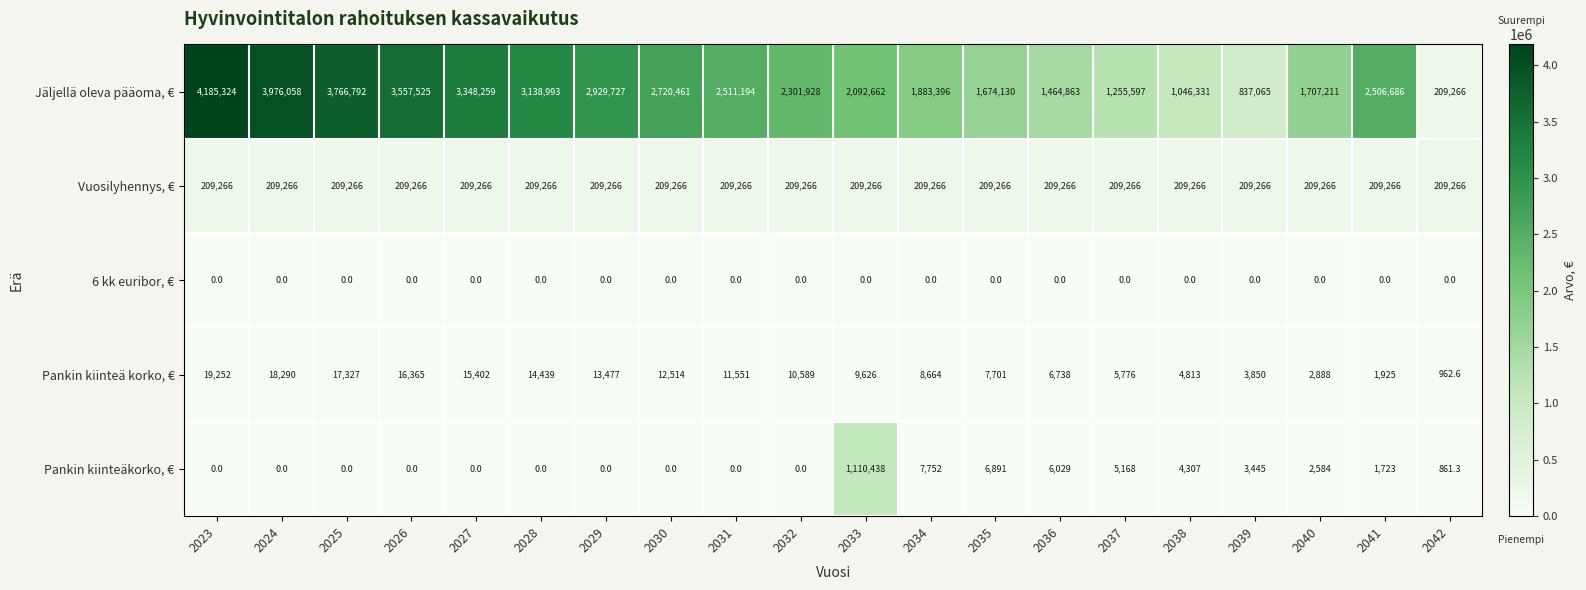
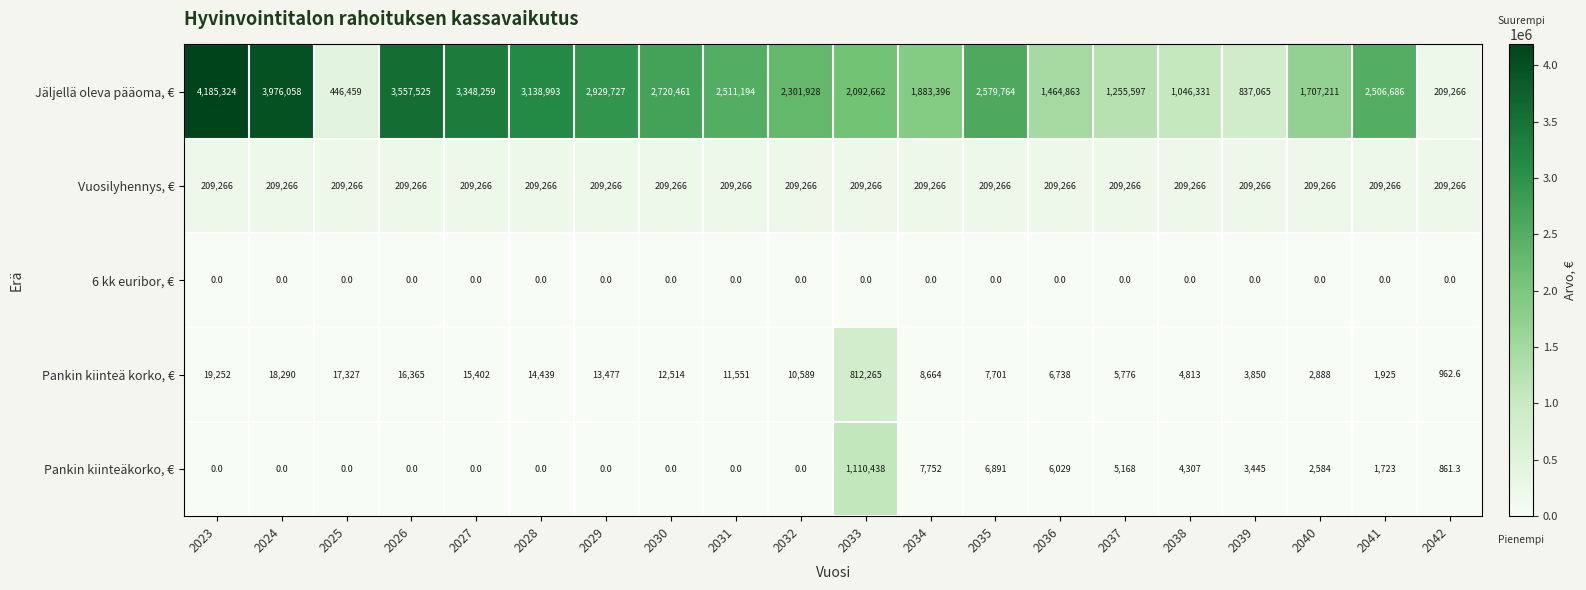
Jäljellä oleva pääoma, €, 2025: 3,766,792 -> 446,459
Jäljellä oleva pääoma, €, 2035: 1,674,130 -> 2,579,764
Pankin kiinteä korko, €, 2033: 9,626 -> 812,265
